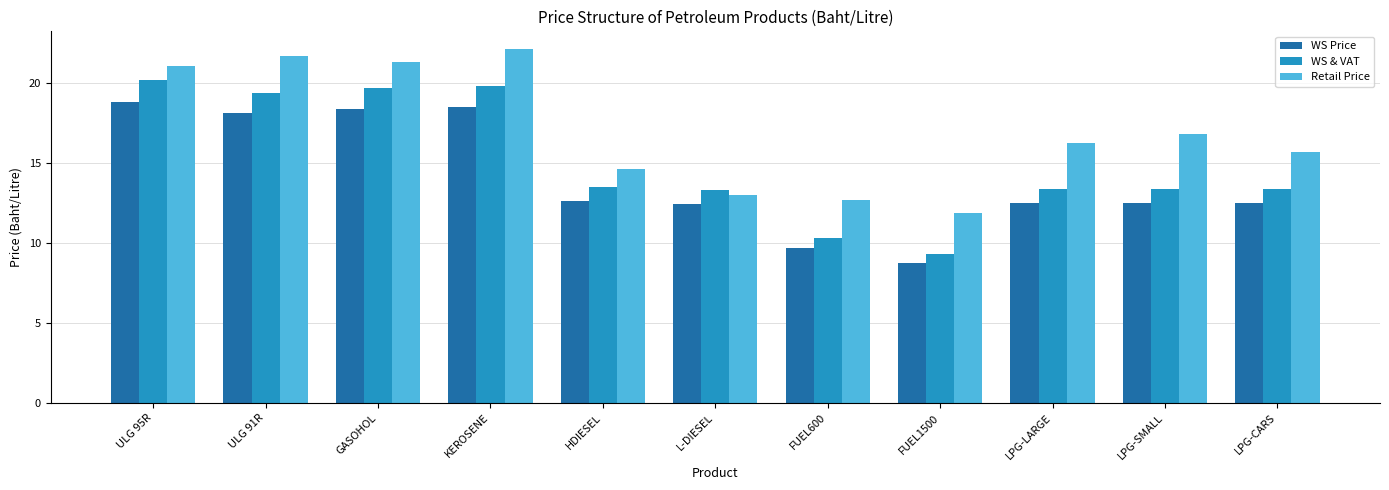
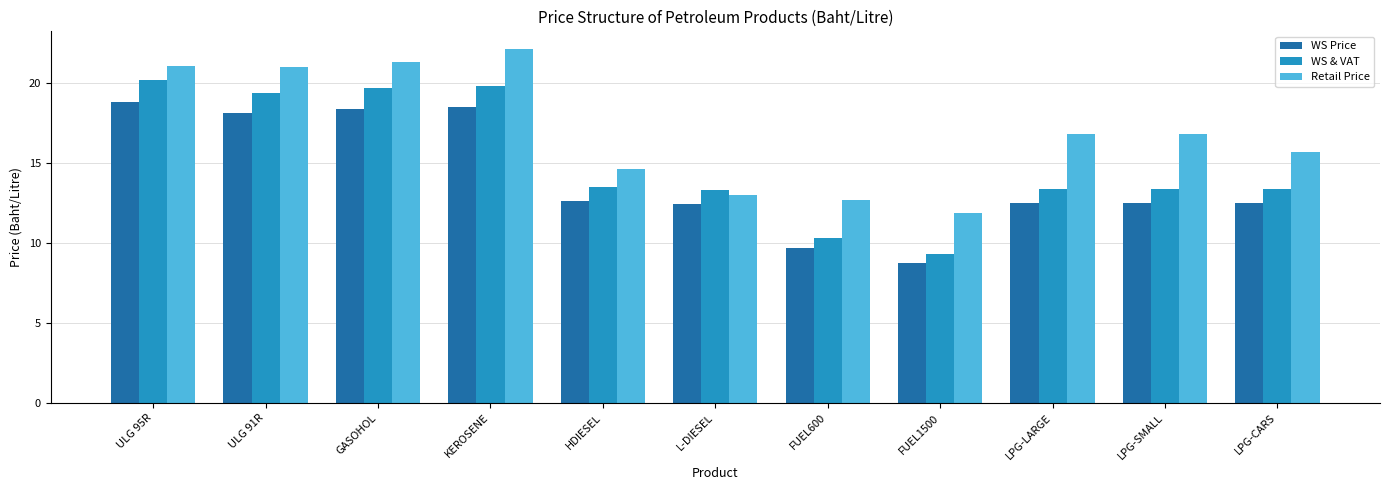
Retail Price, ULG 91R: 21.7 -> 21.0
Retail Price, LPG-LARGE: 16.2 -> 16.8
